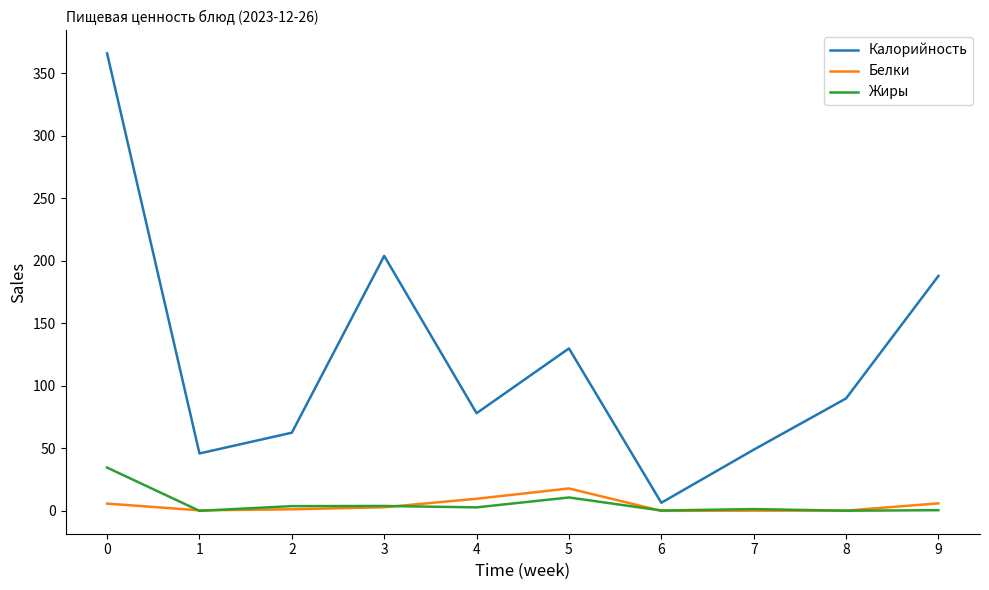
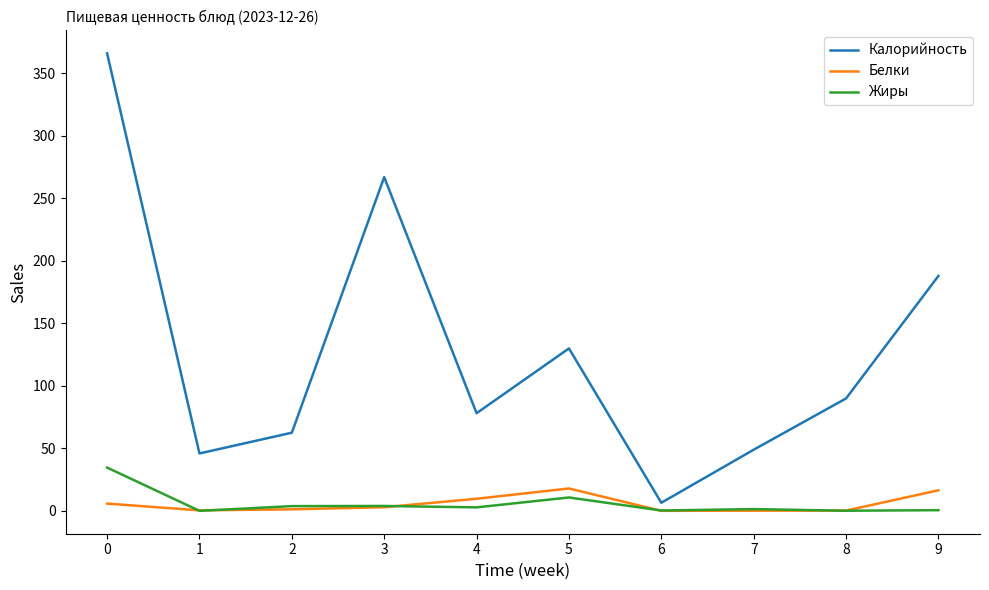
Калорийность, 3: 204 -> 267
Белки, 9: 6 -> 17
